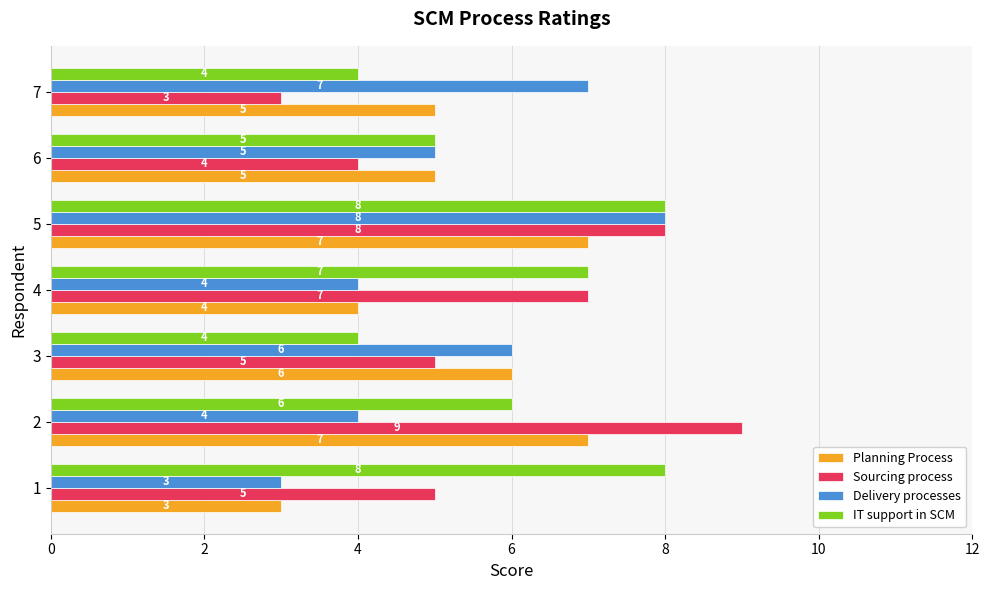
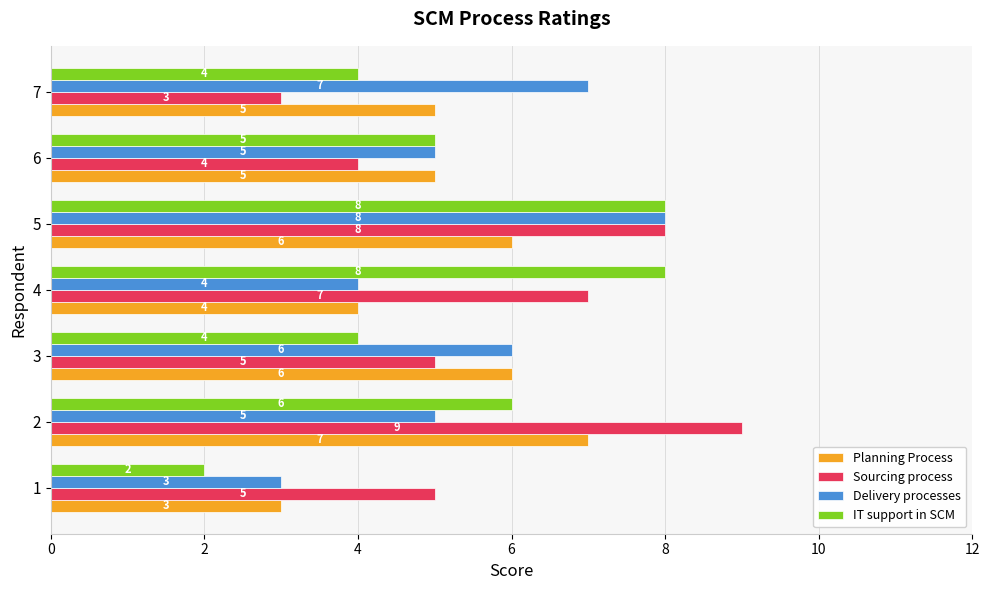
Planning Process, 5: 7 -> 6
IT support in SCM, 4: 7 -> 8
Delivery processes, 2: 4 -> 5
IT support in SCM, 1: 8 -> 2
